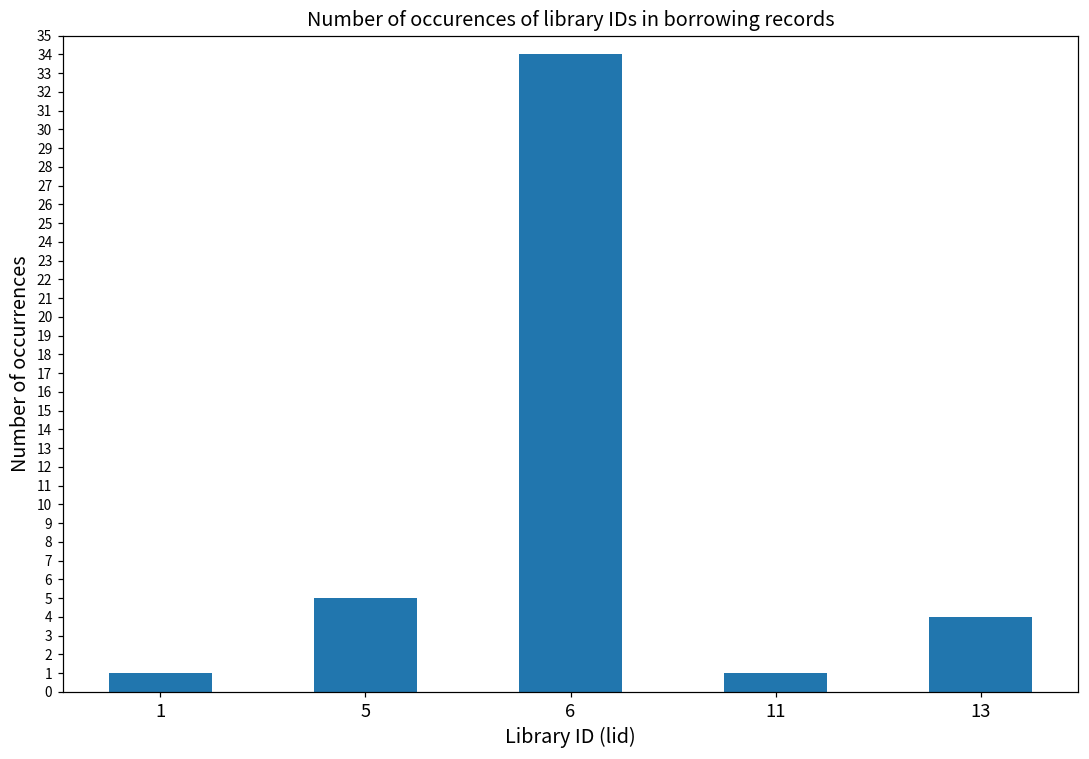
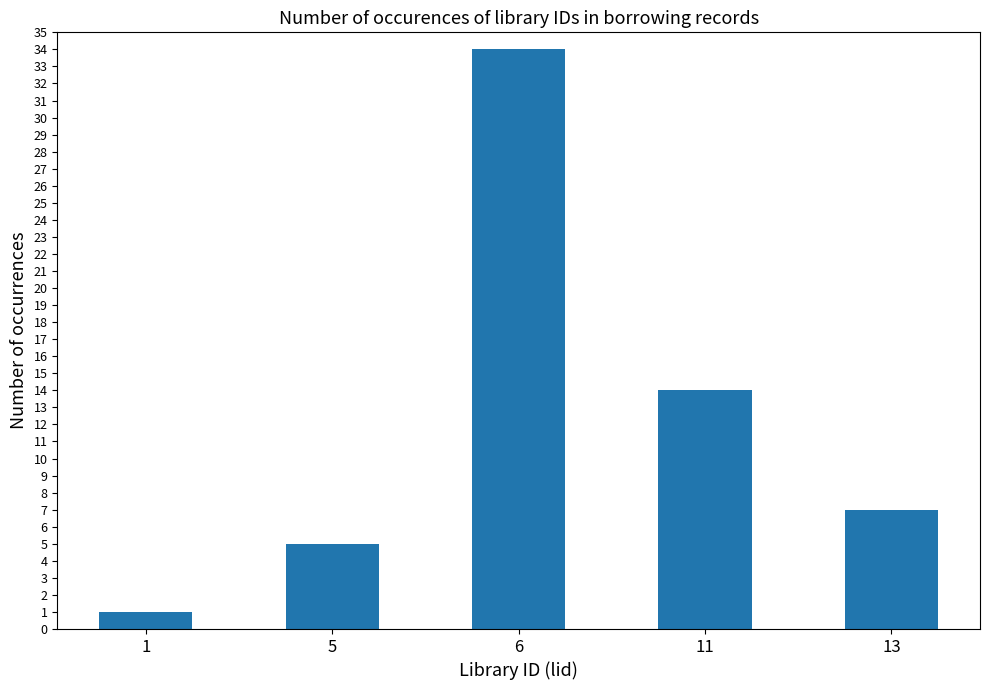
11: 1 -> 14
13: 4 -> 7
